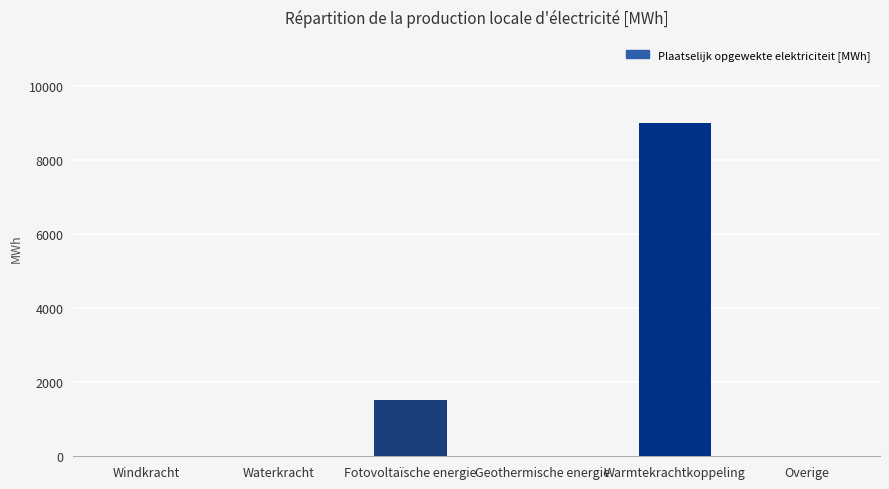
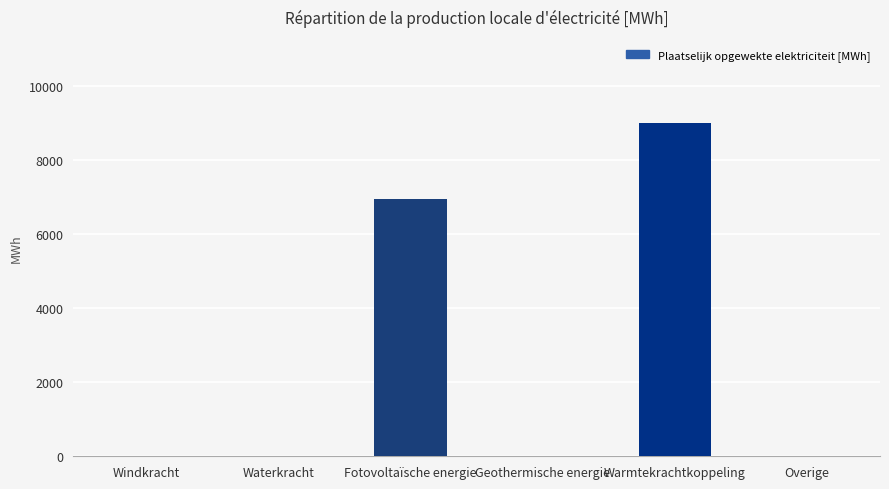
Fotovoltaïsche energie: 1500 -> 6900
